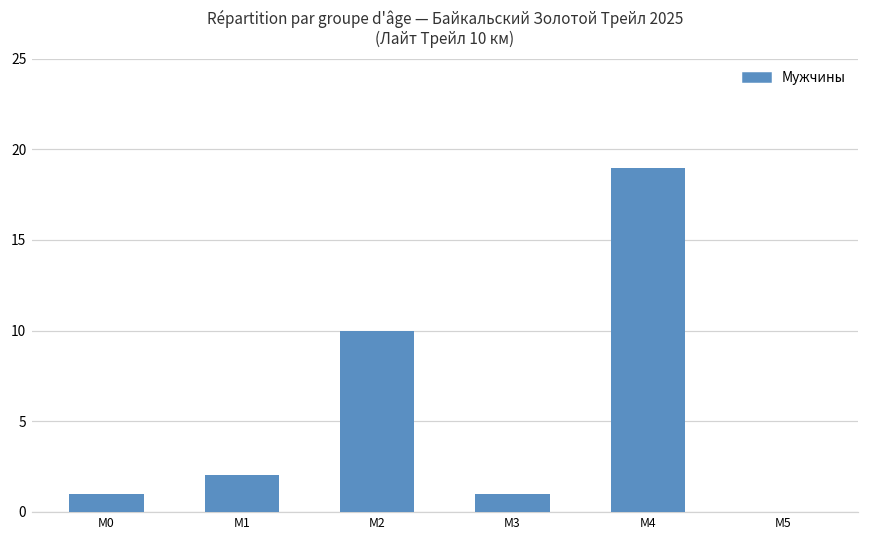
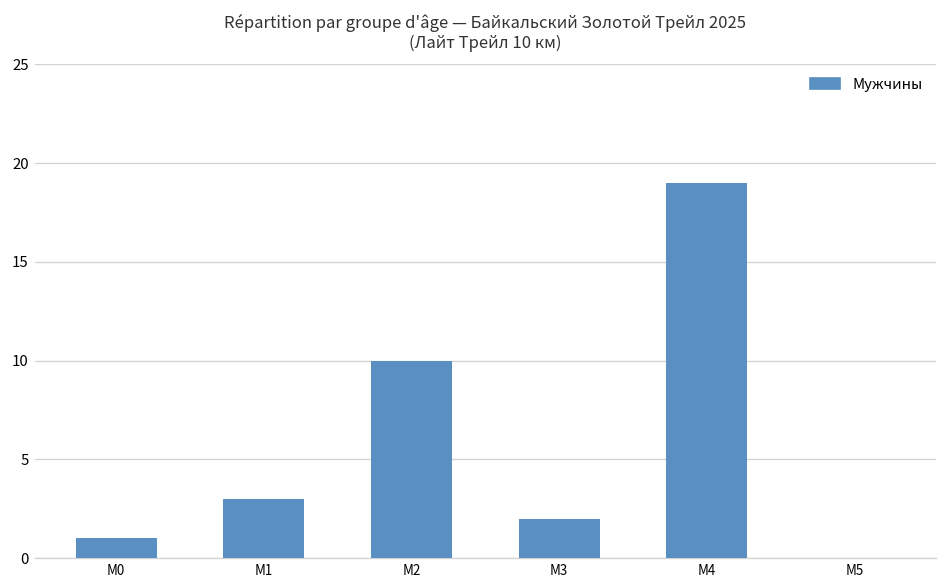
М1: 2 -> 3
М3: 1 -> 2
